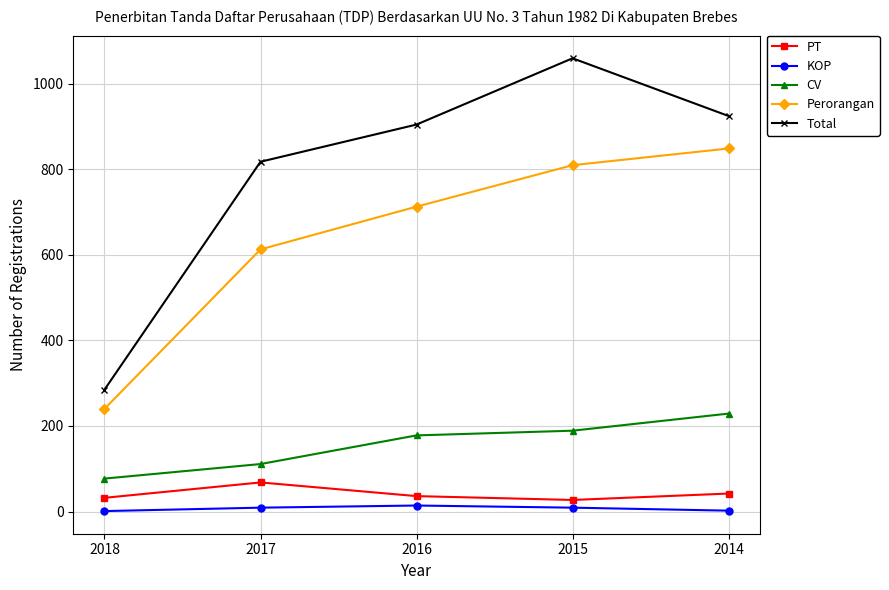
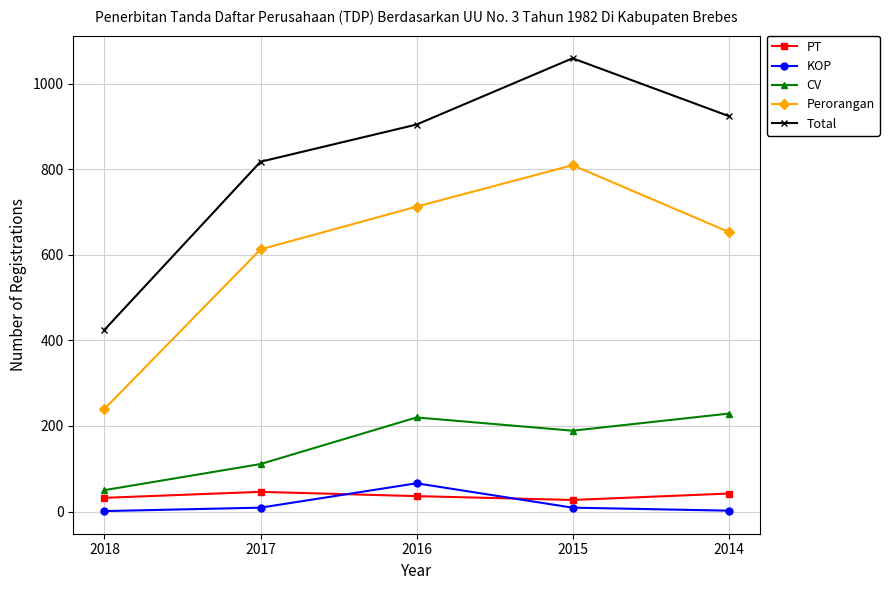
CV, 2018: 80 -> 50
Total, 2018: 290 -> 430
PT, 2017: 70 -> 50
KOP, 2016: 10 -> 70
CV, 2016: 180 -> 220
Perorangan, 2014: 850 -> 650
